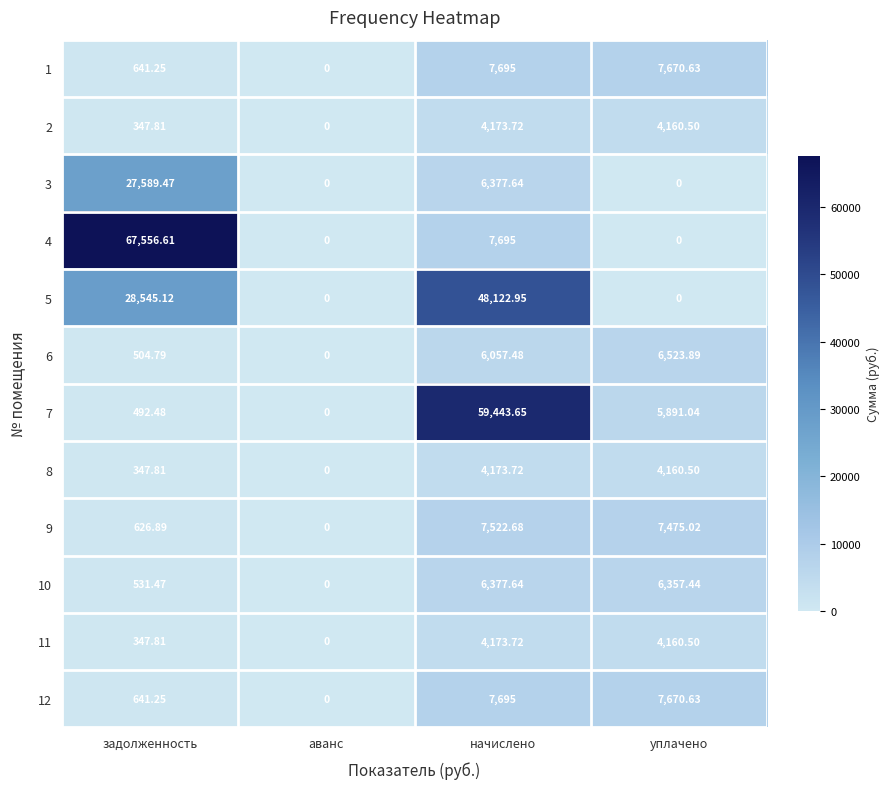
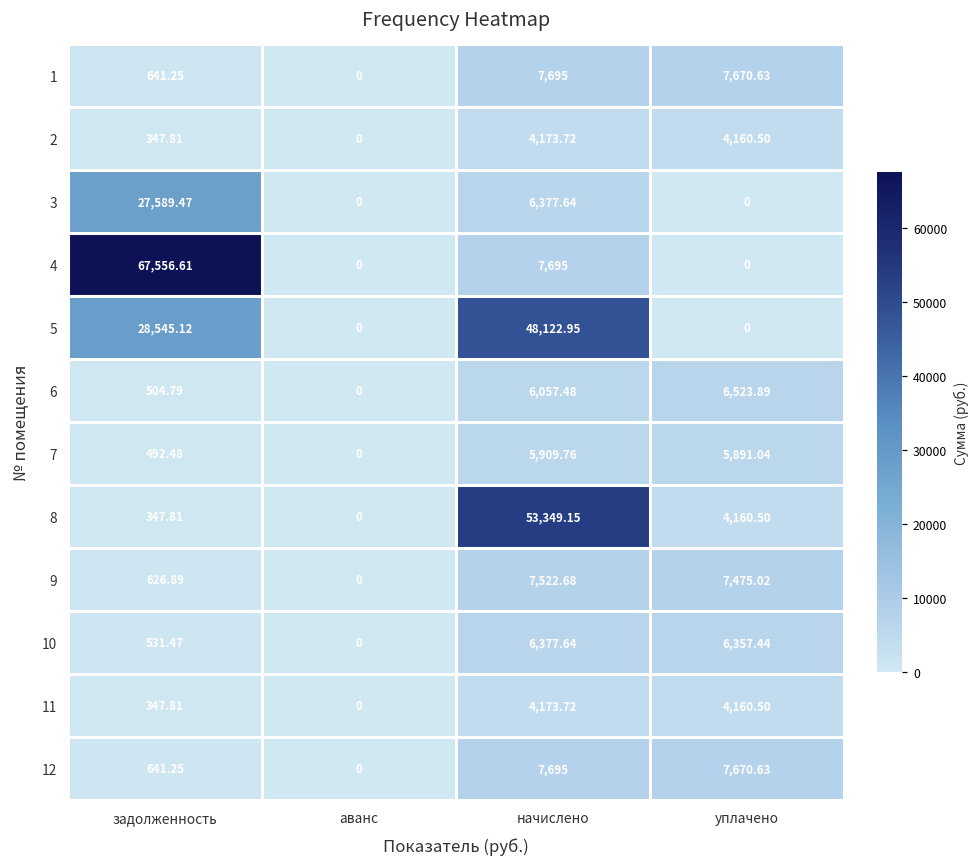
7, начислено: 59,443.65 -> 5,909.76
8, начислено: 4,173.72 -> 53,349.15
